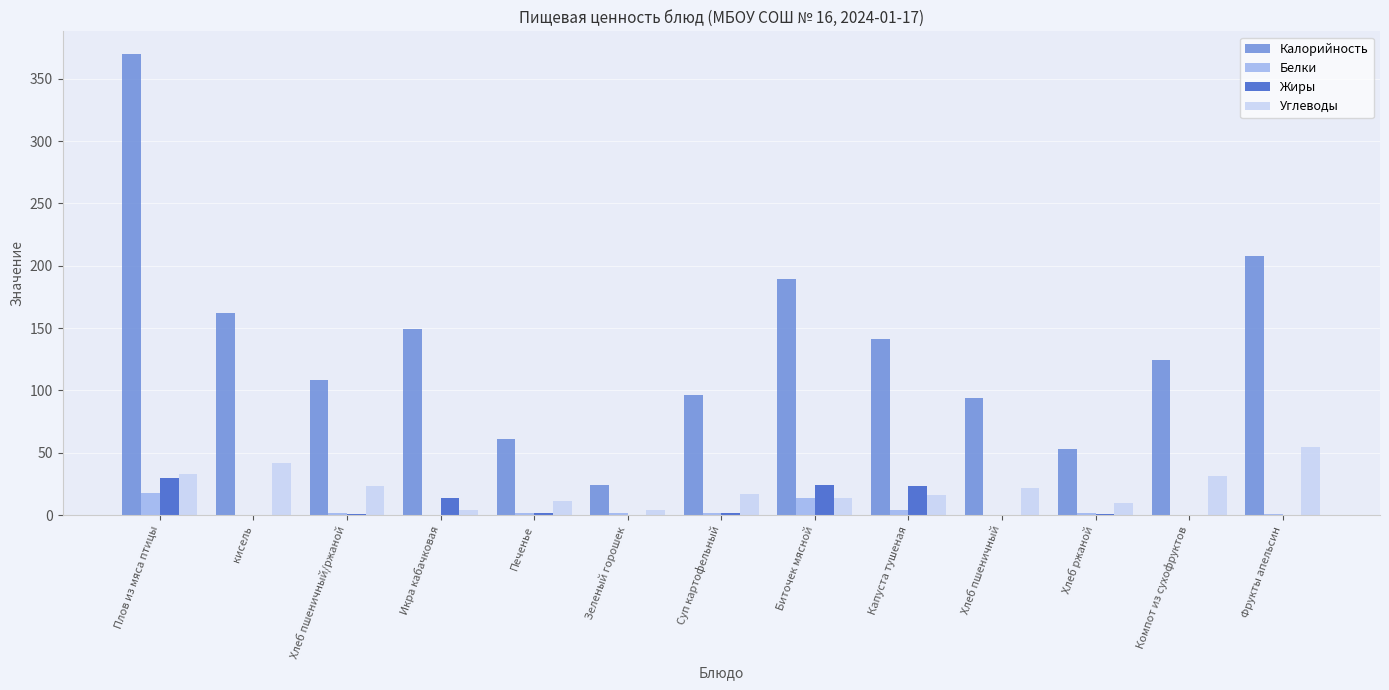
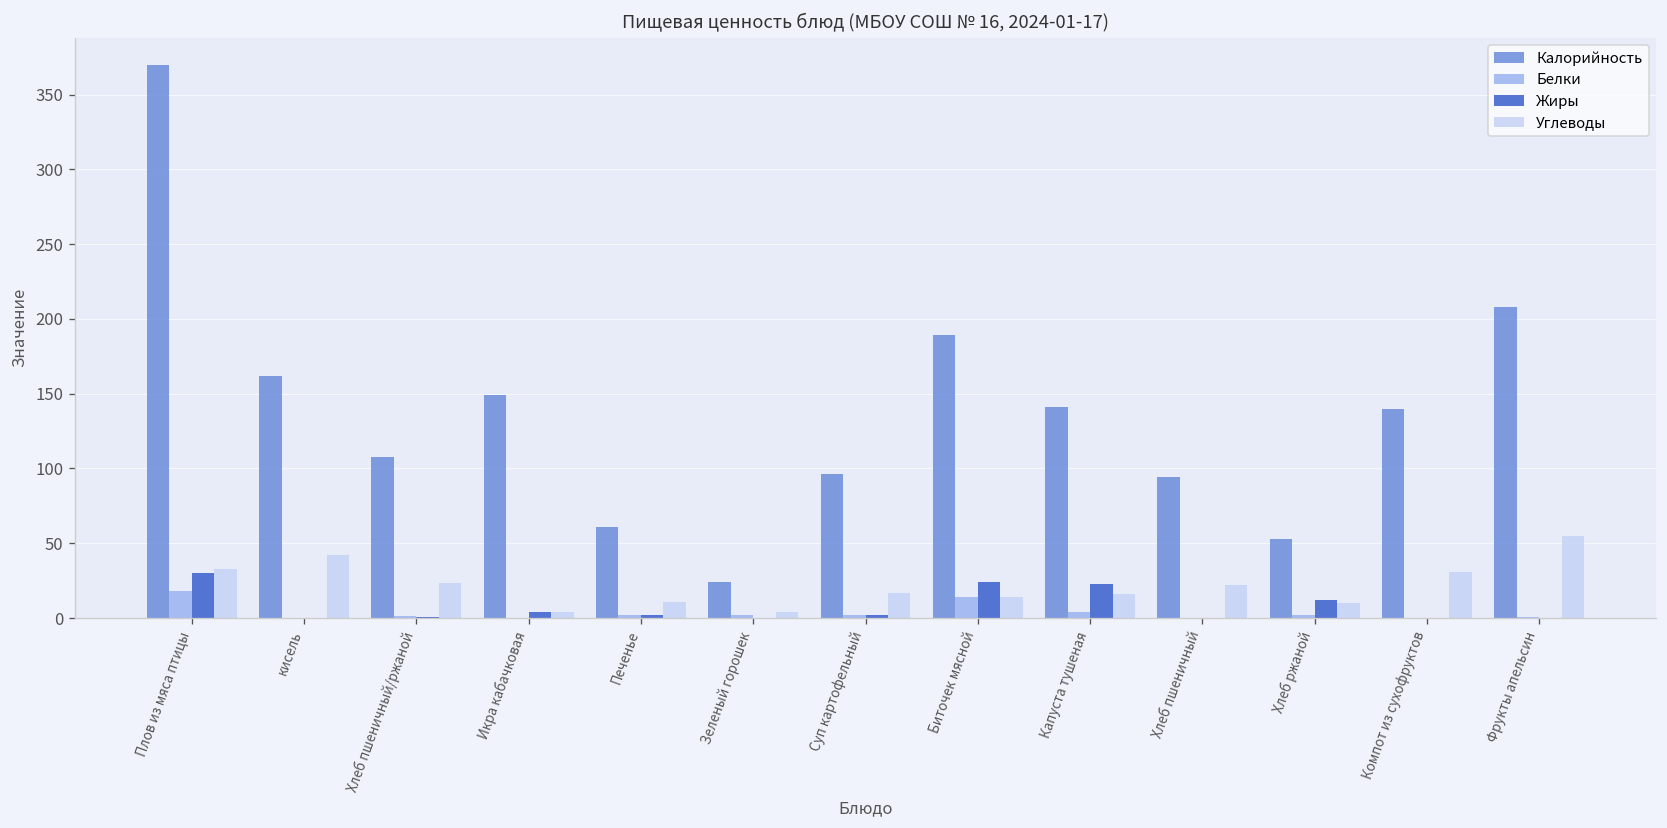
Жиры, Икра кабачковая: 14 -> 4
Жиры, Хлеб ржаной: 1 -> 12
Калорийность, Компот из сухофруктов: 124 -> 140
